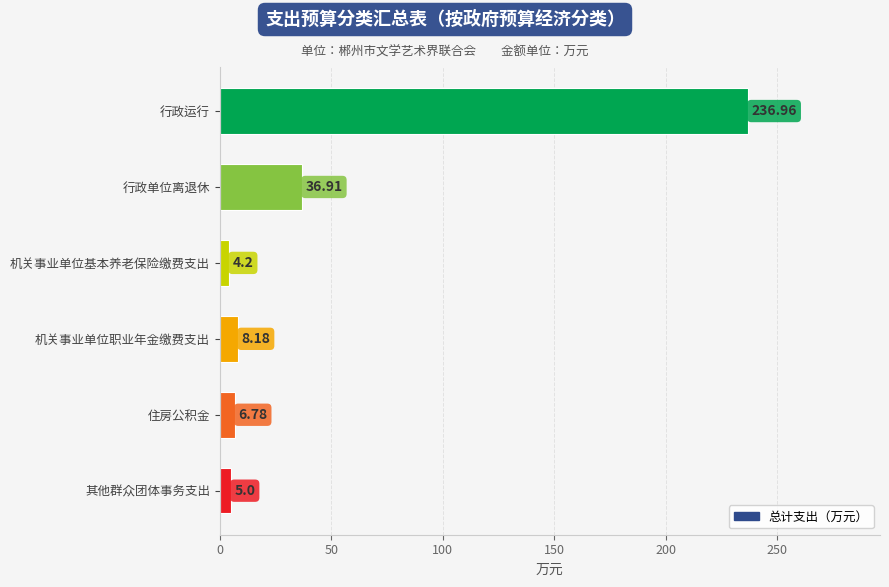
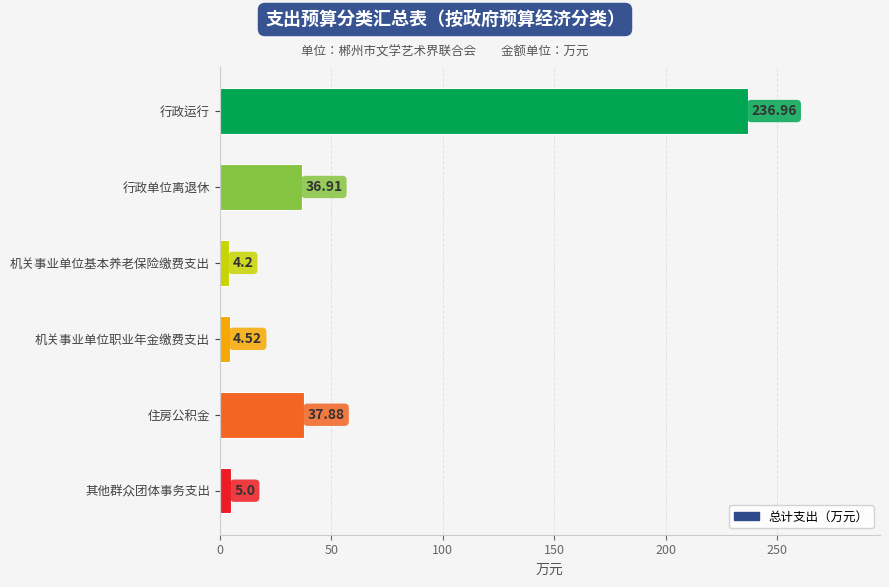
机关事业单位职业年金缴费支出: 8.18 -> 4.52
住房公积金: 6.78 -> 37.88
